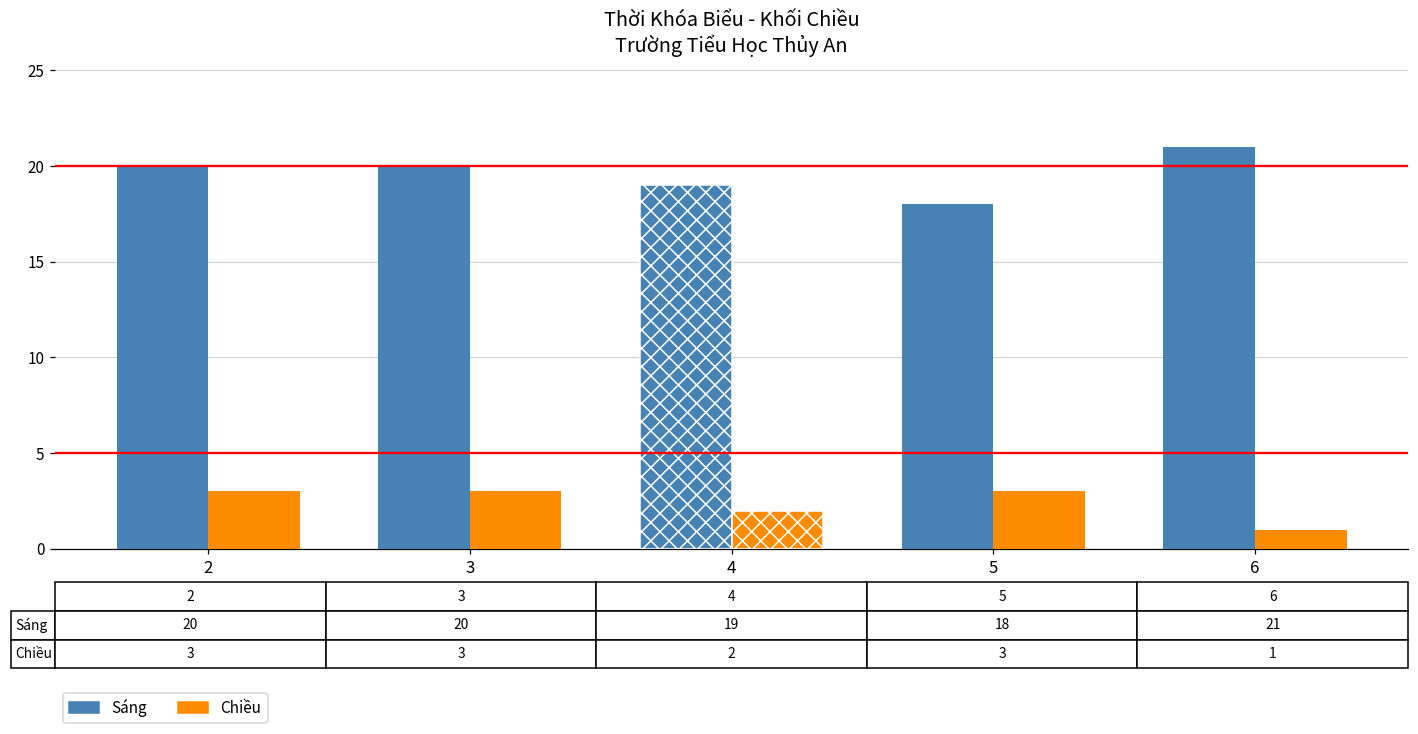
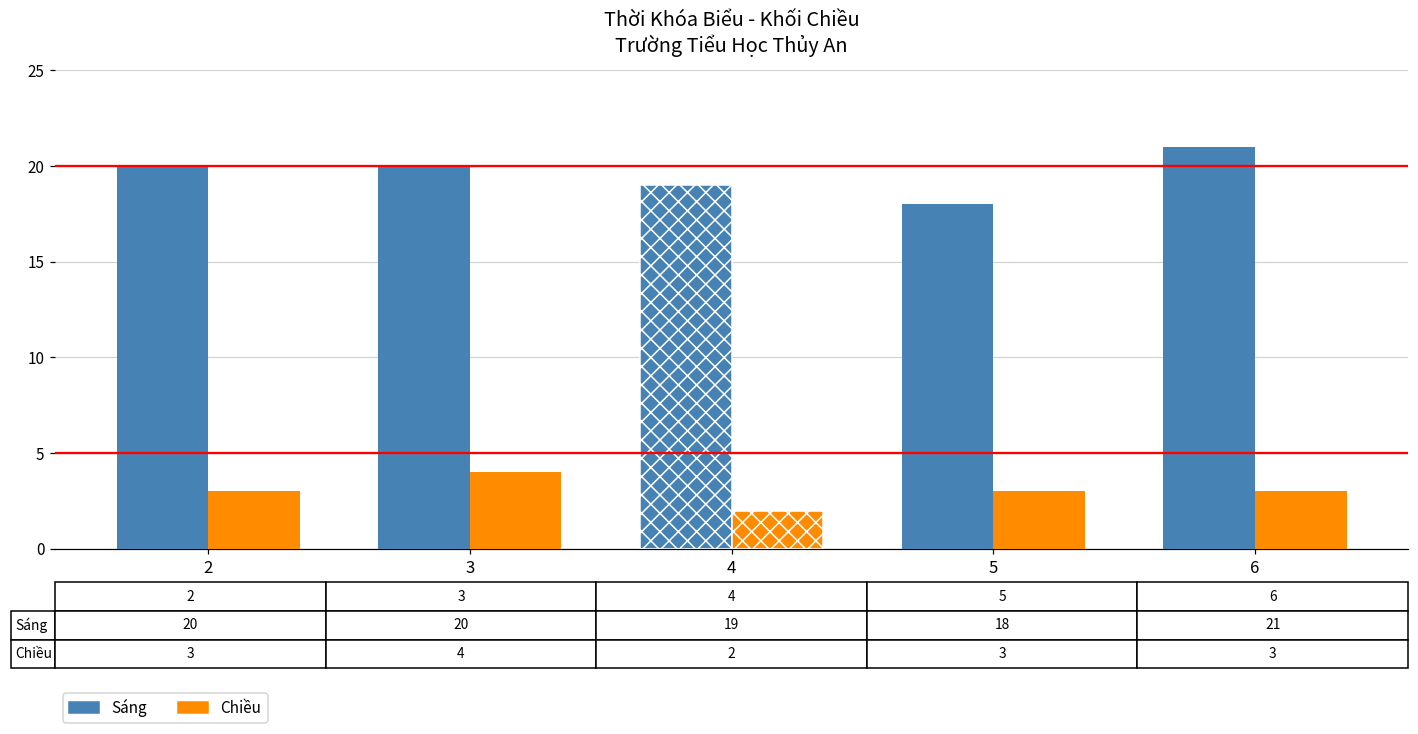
Chiều, 3: 3 -> 4
Chiều, 6: 1 -> 3
